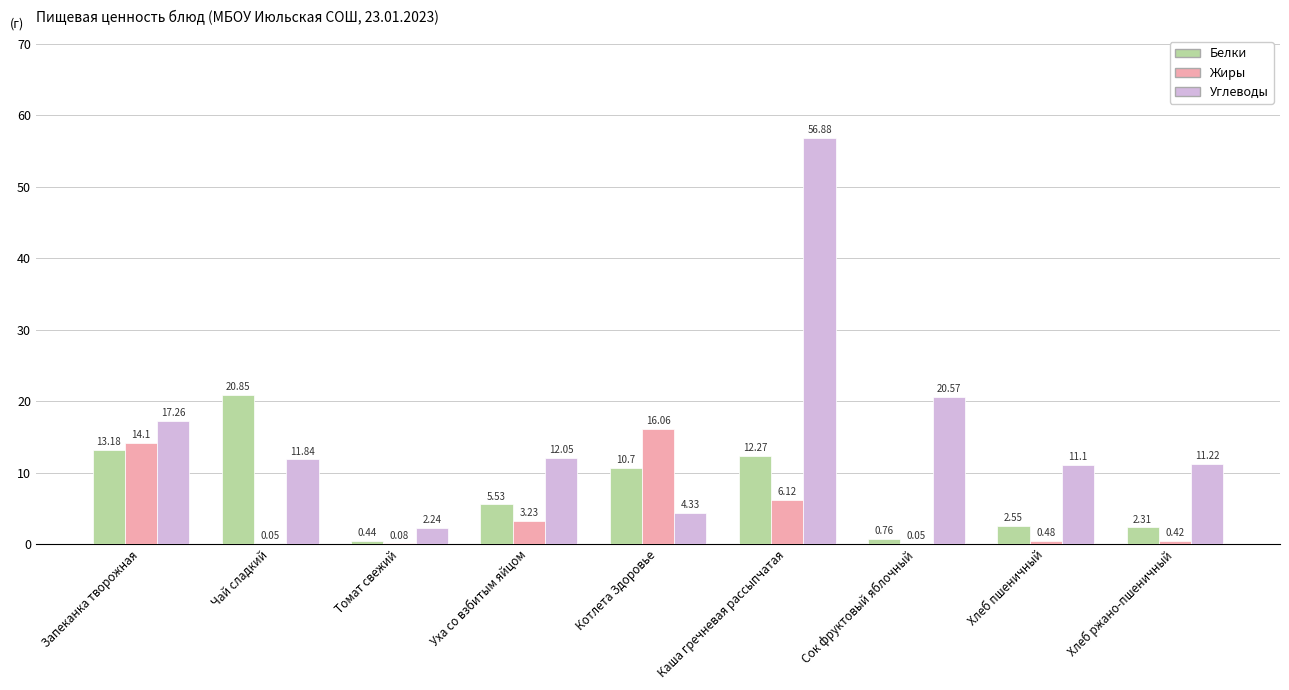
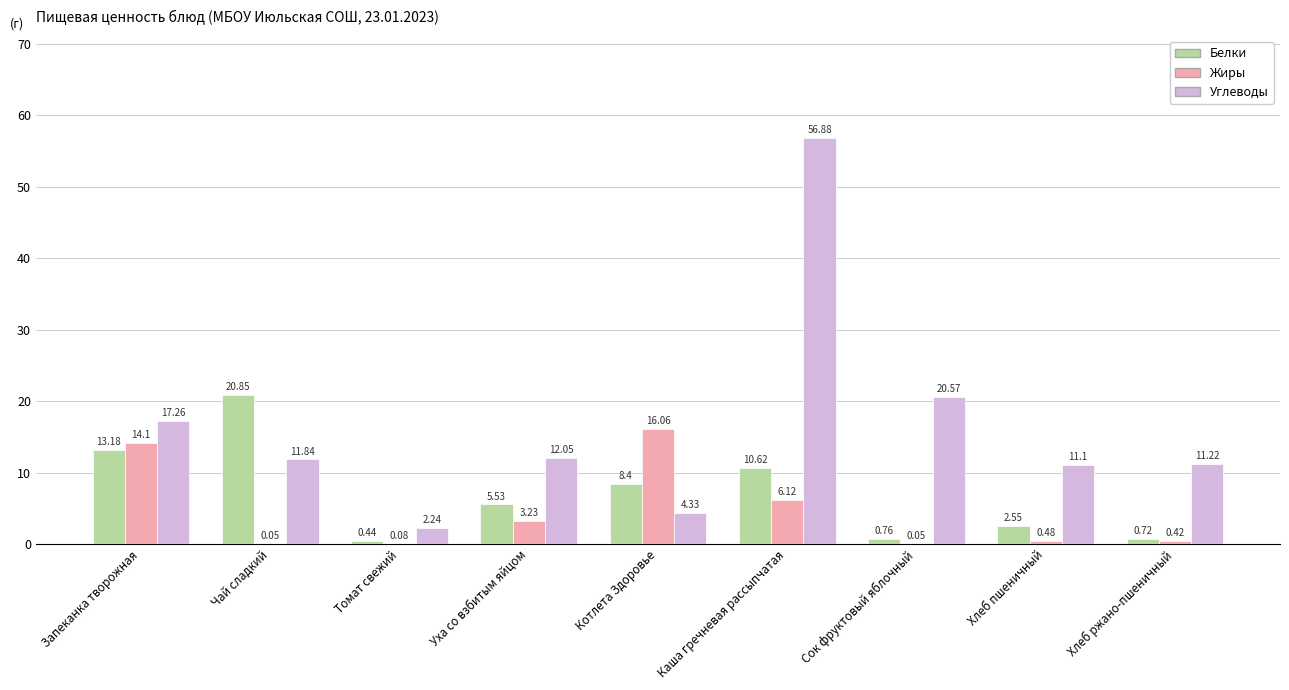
Белки, Котлета Здоровье: 10.7 -> 8.4
Белки, Каша гречневая рассыпчатая: 12.27 -> 10.62
Белки, Хлеб ржано-пшеничный: 2.31 -> 0.72
